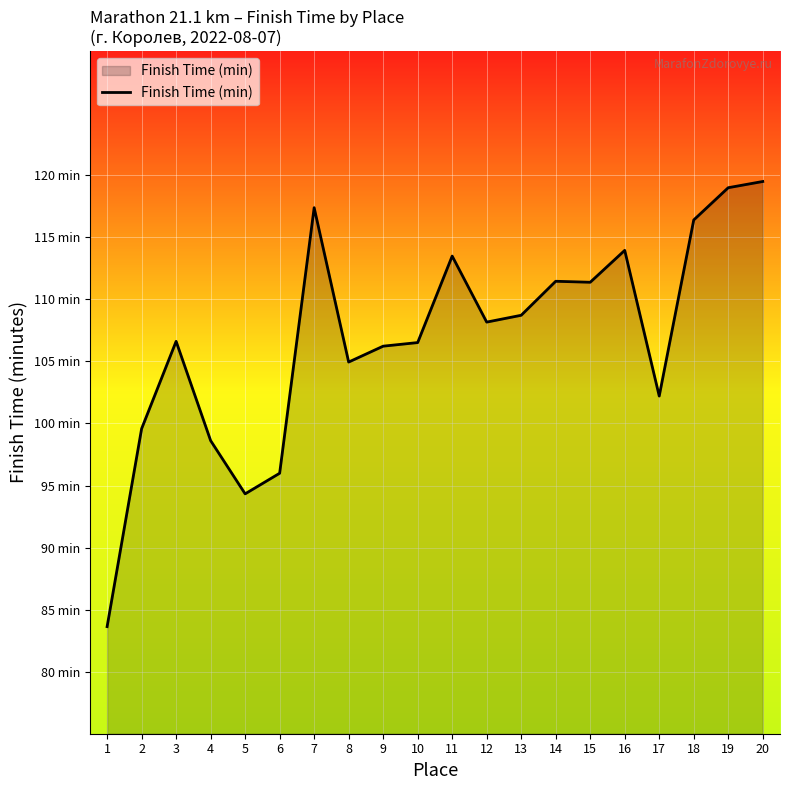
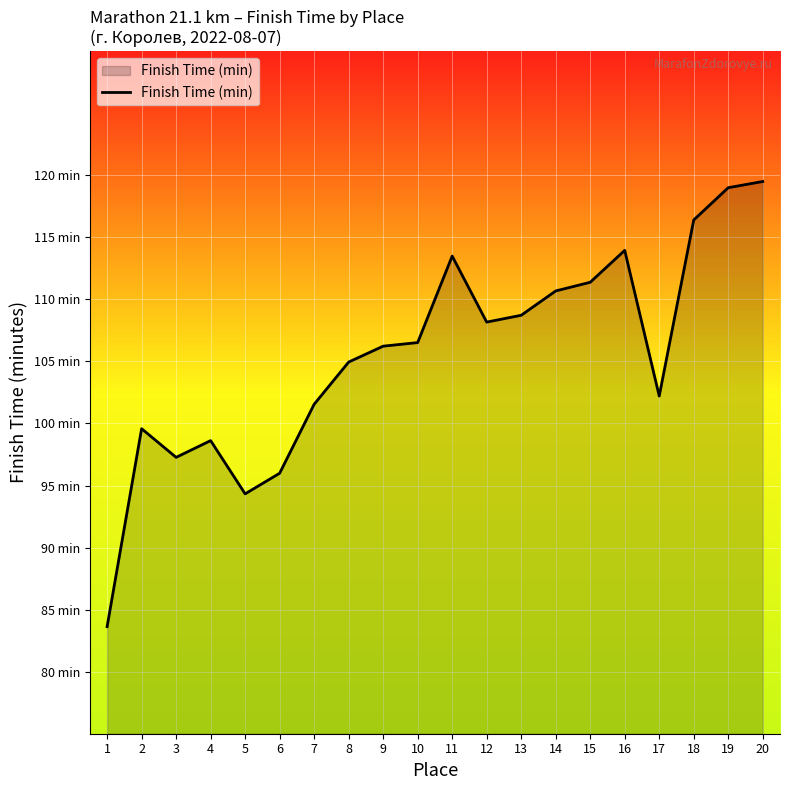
3: 106.6 min -> 97.3 min
7: 117.4 min -> 101.6 min
14: 111.5 min -> 110.7 min
